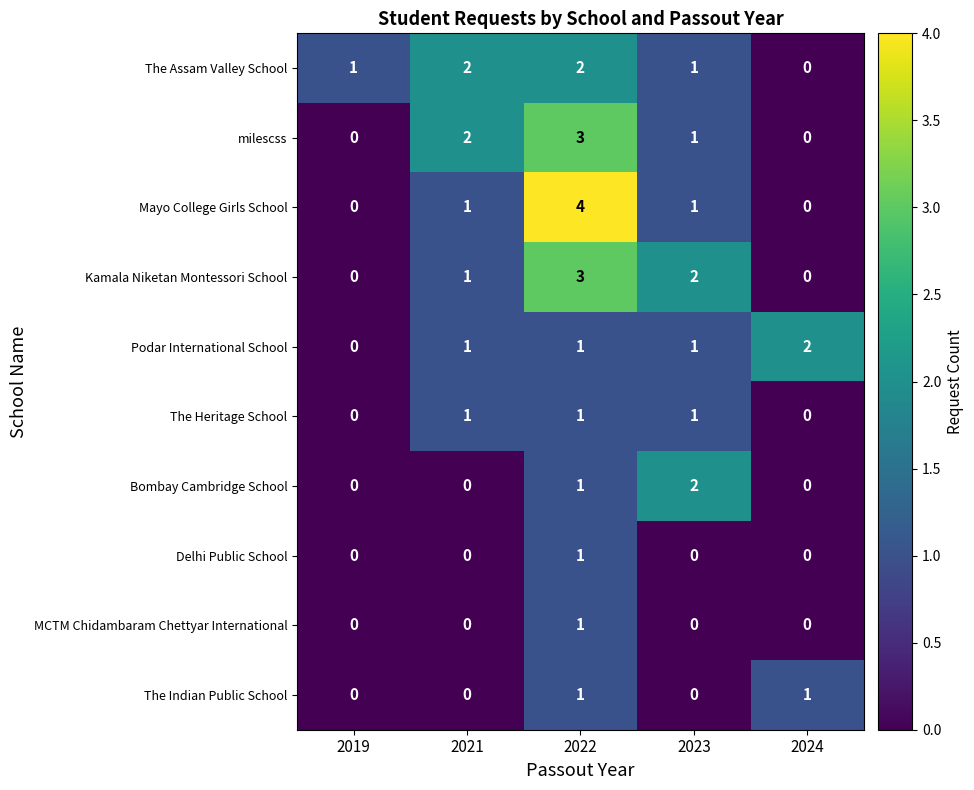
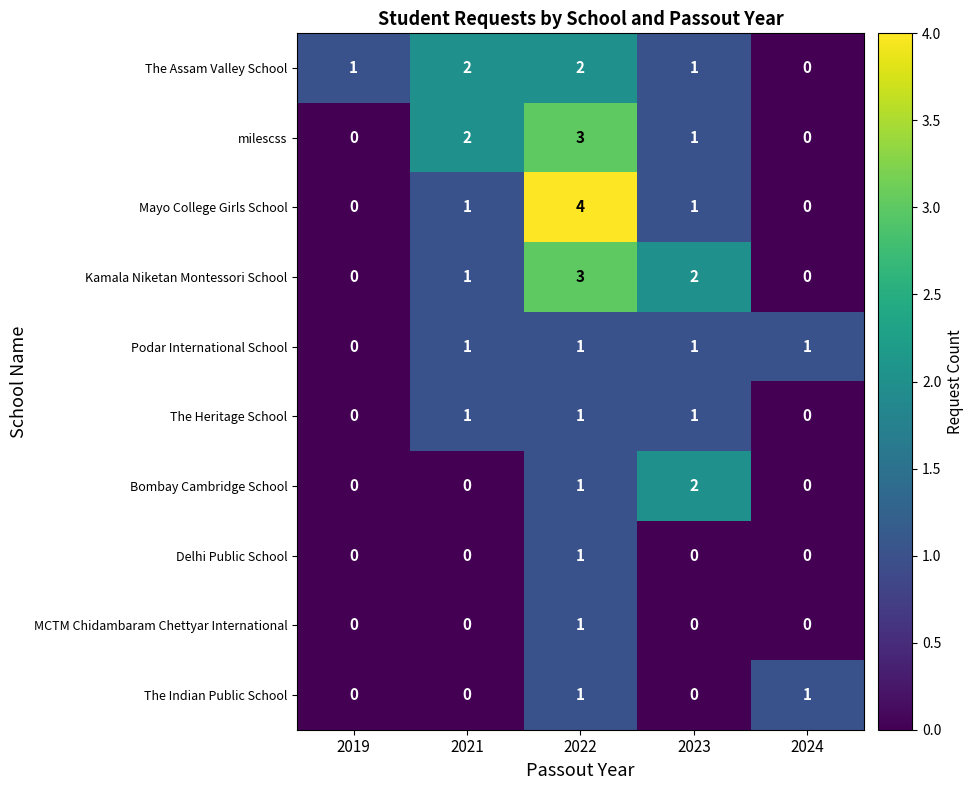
Podar International School, 2024: 2 -> 1
